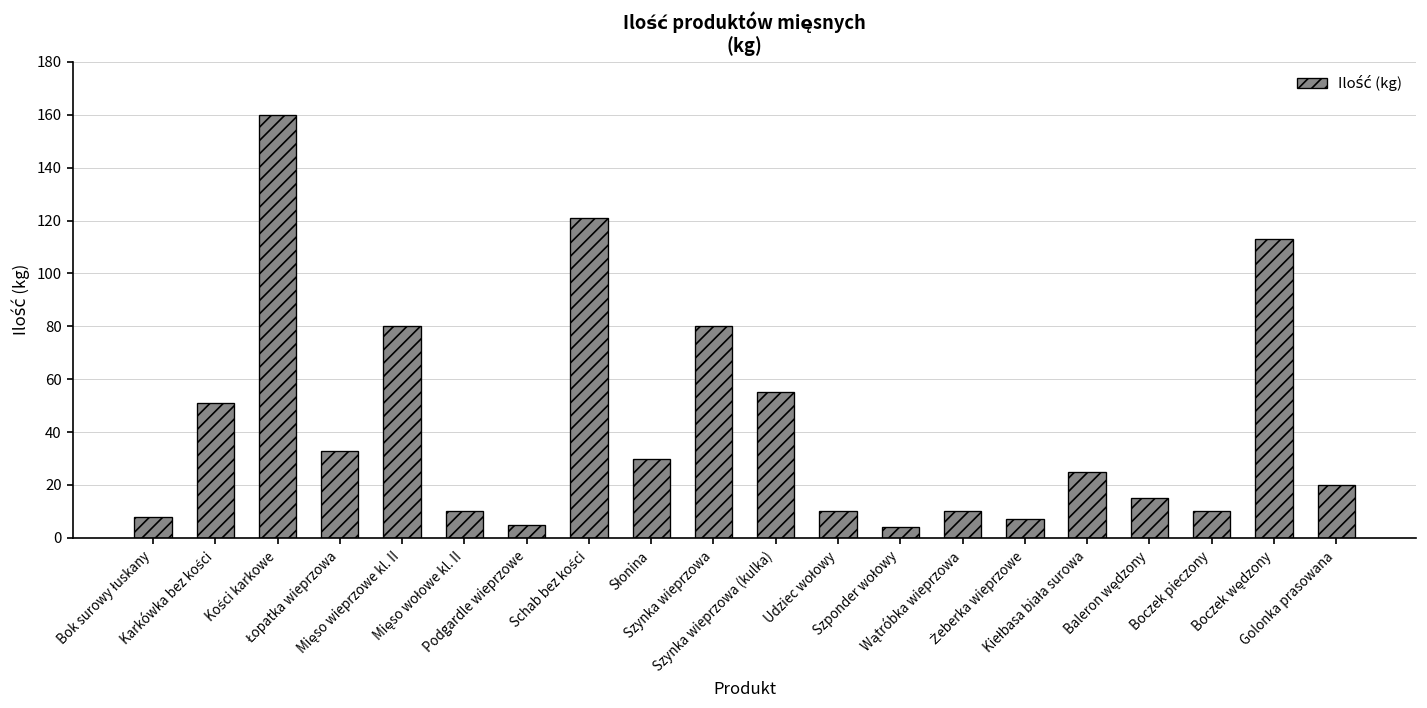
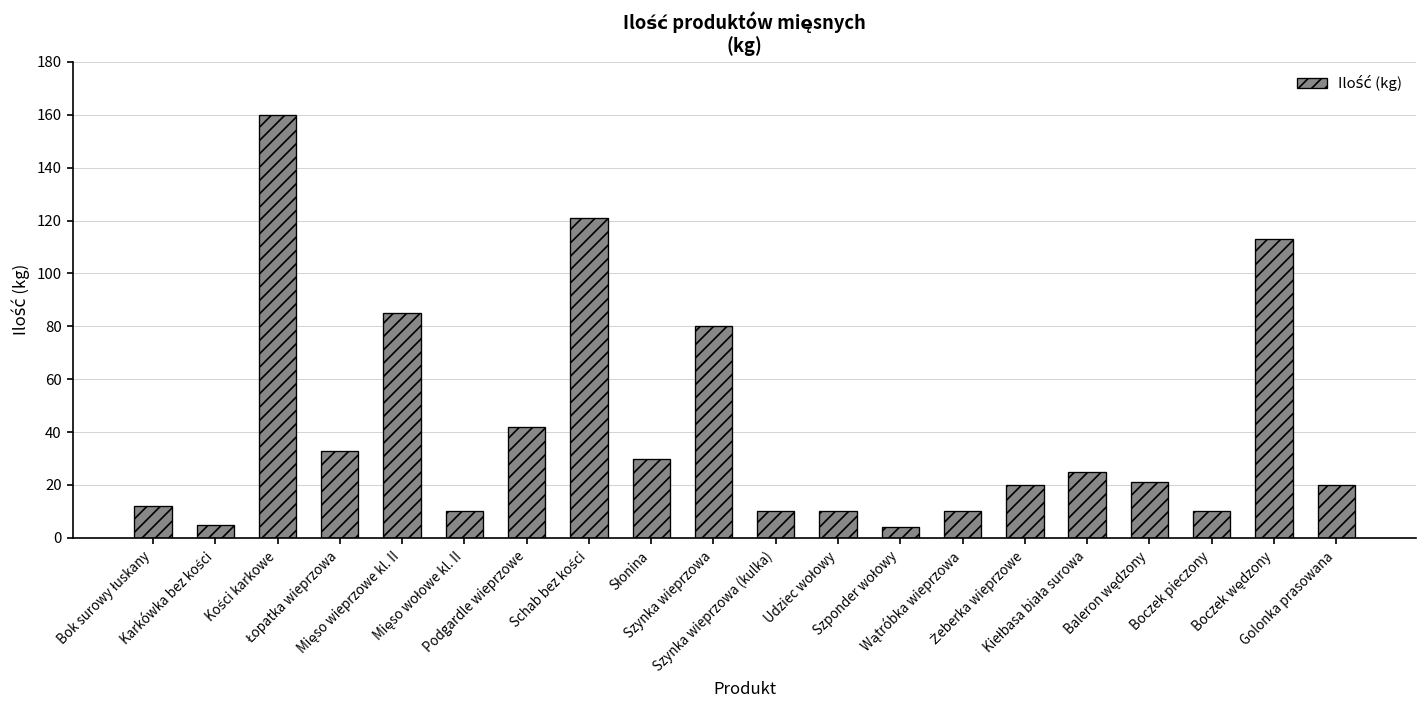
Bok surowy łuskany: 8 -> 12
Karkówka bez kości: 51 -> 5
Mięso wieprzowe kl. II: 80 -> 85
Podgardle wieprzowe: 5 -> 42
Szynka wieprzowa (kulka): 55 -> 10
Żeberka wieprzowe: 7 -> 20
Baleron wędzony: 15 -> 21
